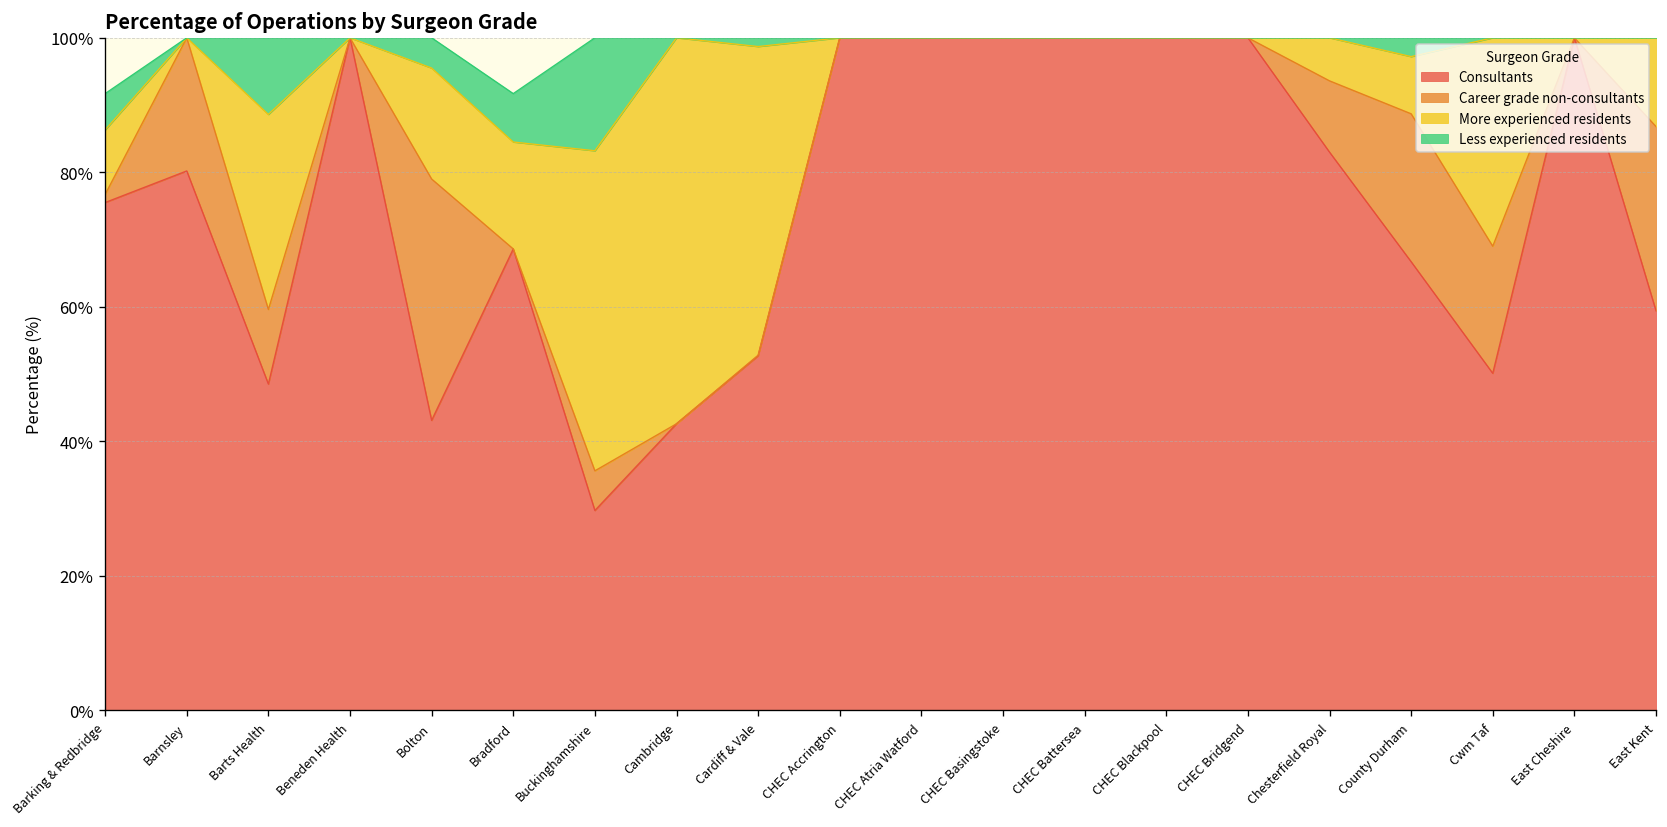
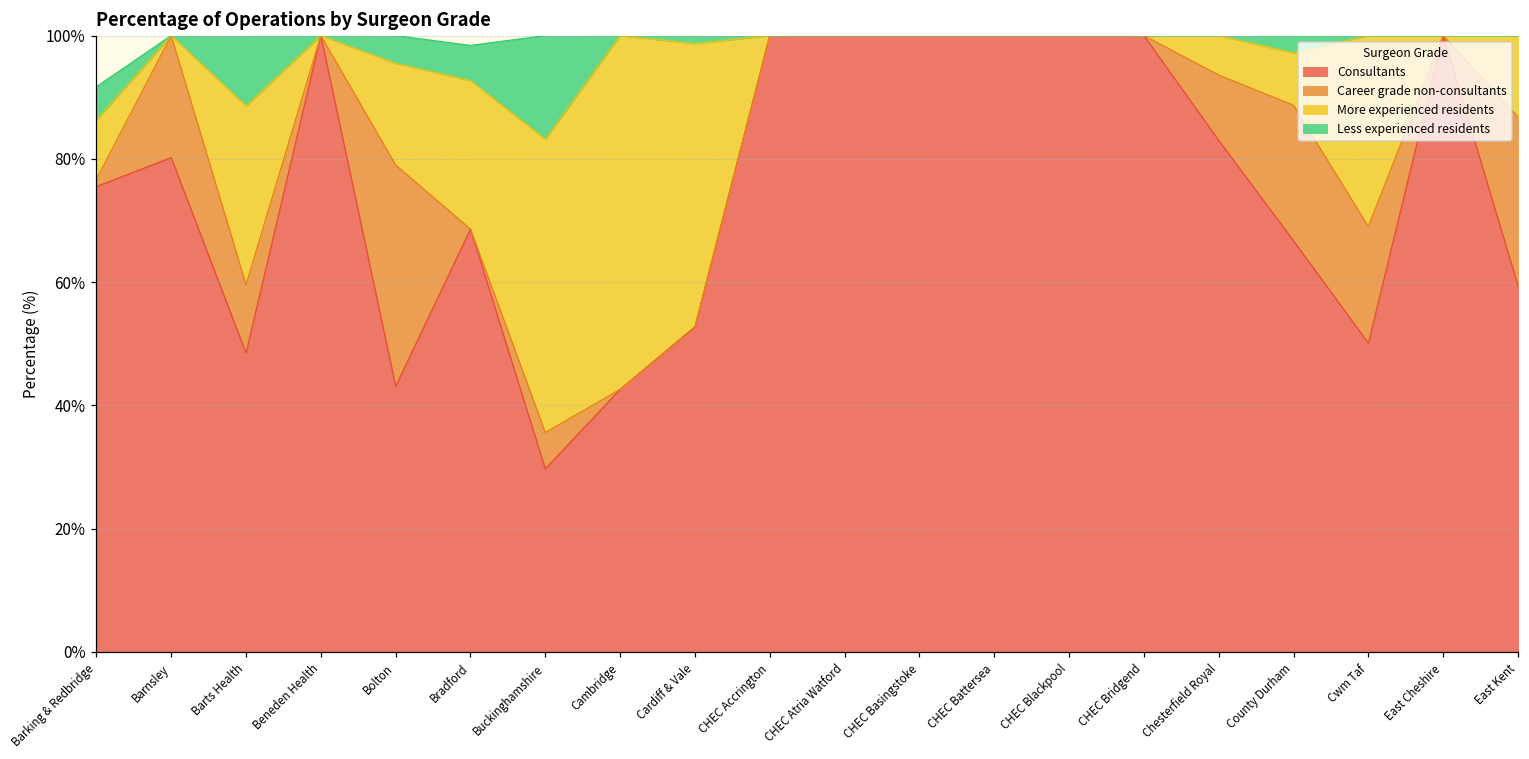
More experienced residents, Bradford: 16% -> 24%
Less experienced residents, Bradford: 7% -> 6%
